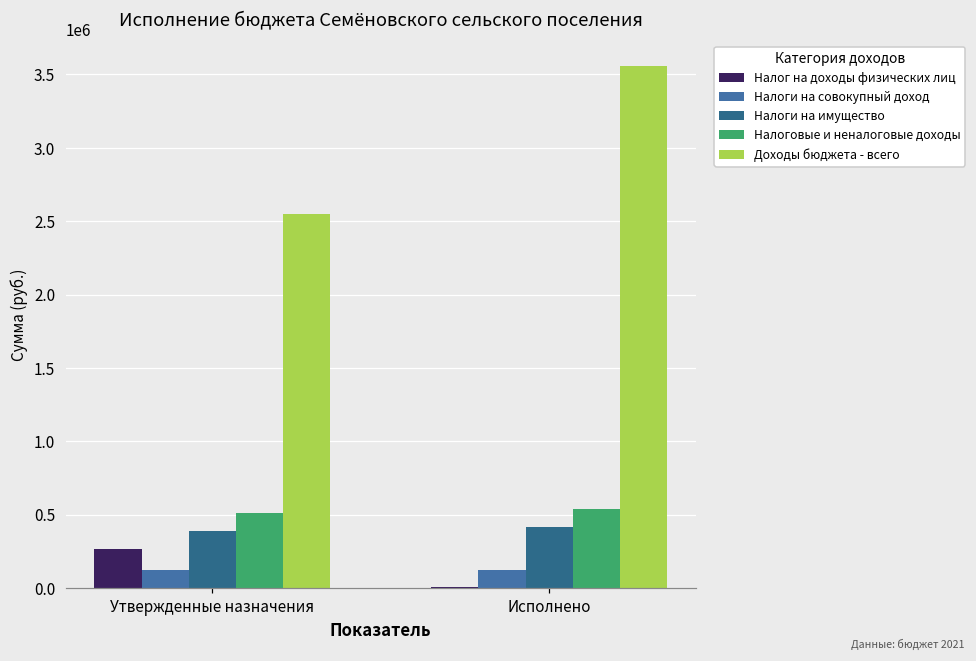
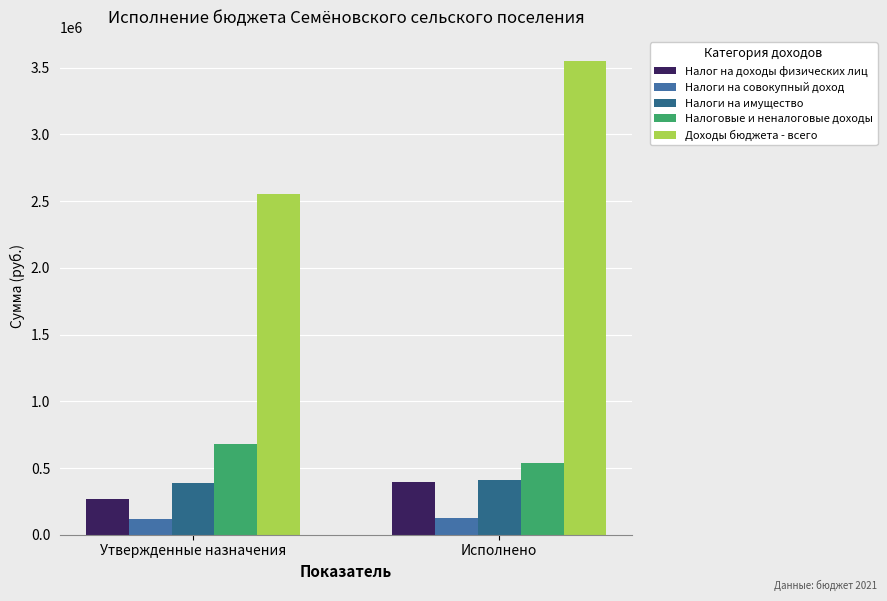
Налоговые и неналоговые доходы, Утвержденные назначения: 510000 -> 680000
Налог на доходы физических лиц, Исполнено: 10000 -> 390000
